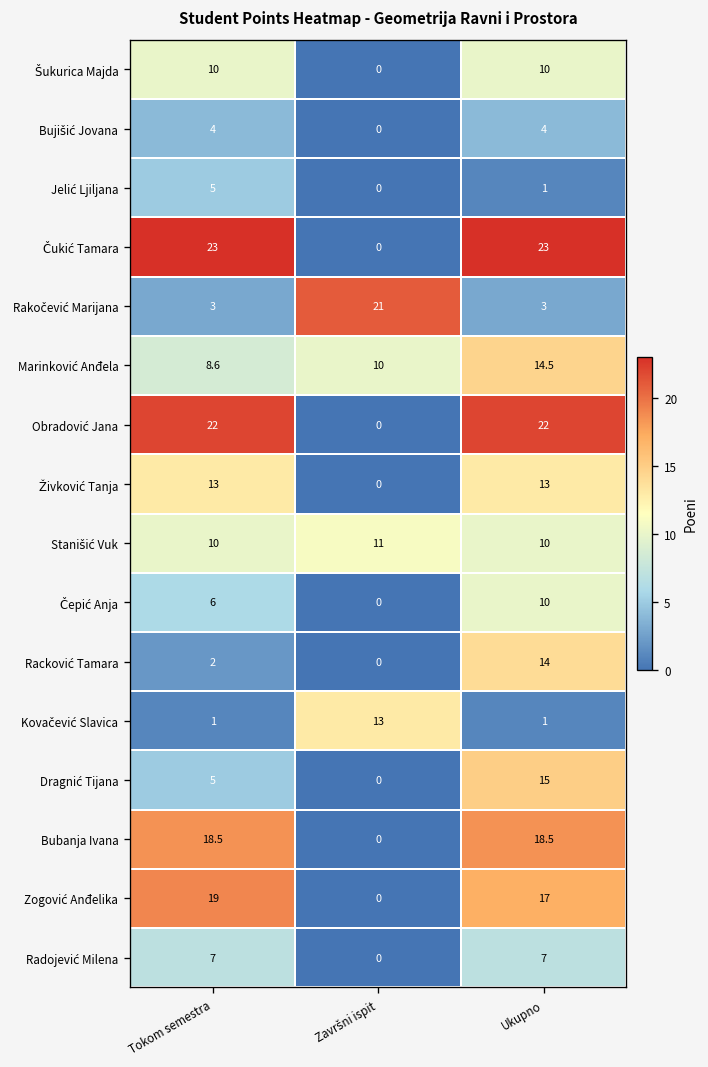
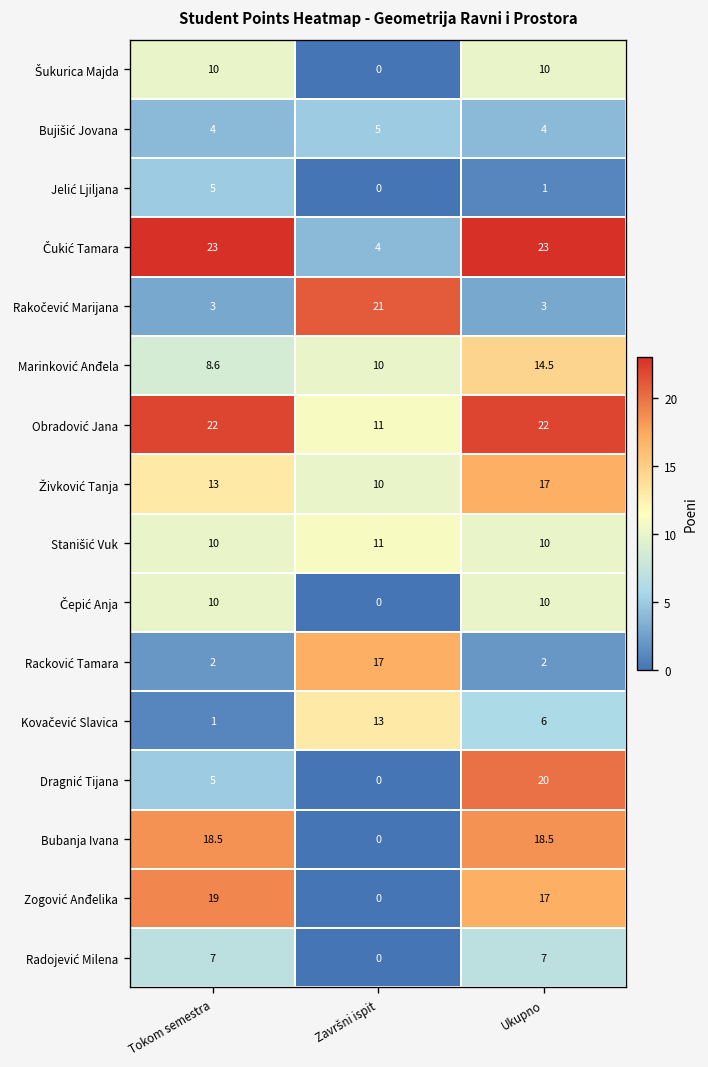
Bujišić Jovana, Završni ispit: 0 -> 5
Čukić Tamara, Završni ispit: 0 -> 4
Obradović Jana, Završni ispit: 0 -> 11
Živković Tanja, Završni ispit: 0 -> 10
Živković Tanja, Ukupno: 13 -> 17
Čepić Anja, Tokom semestra: 6 -> 10
Racković Tamara, Završni ispit: 0 -> 17
Racković Tamara, Ukupno: 14 -> 2
Kovačević Slavica, Ukupno: 1 -> 6
Dragnić Tijana, Ukupno: 15 -> 20
